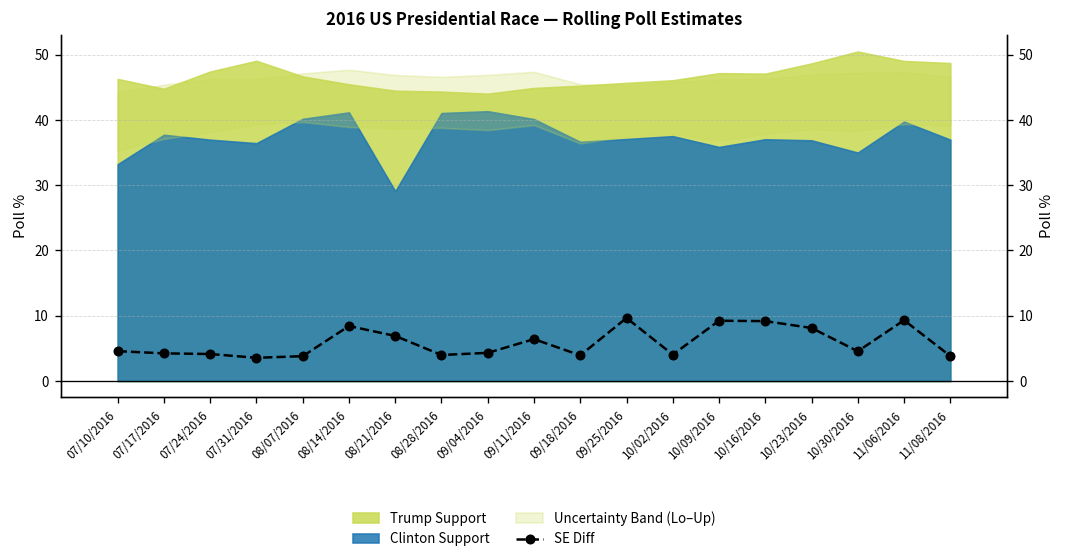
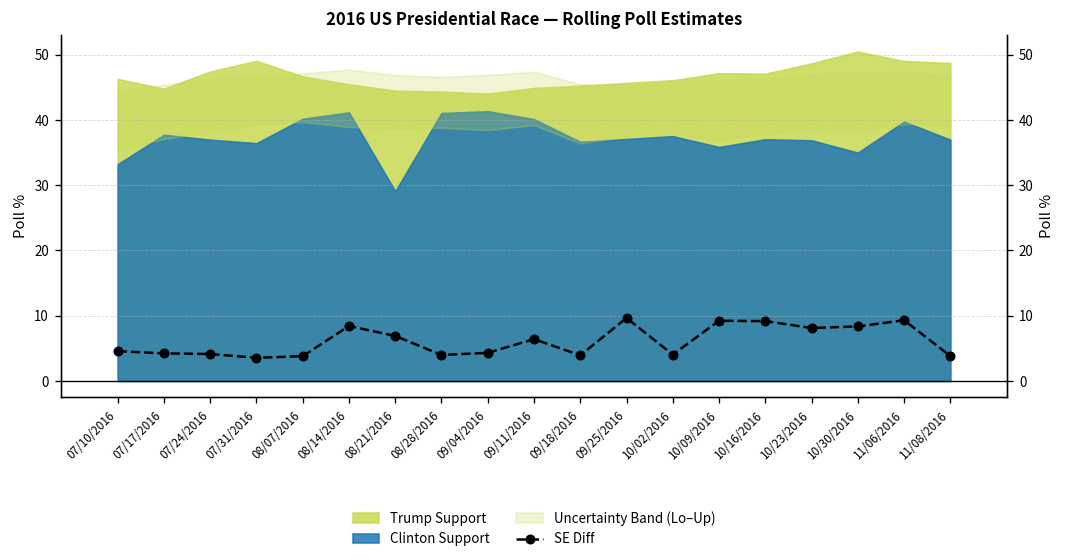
SE Diff, 10/30/2016: 5 -> 8
